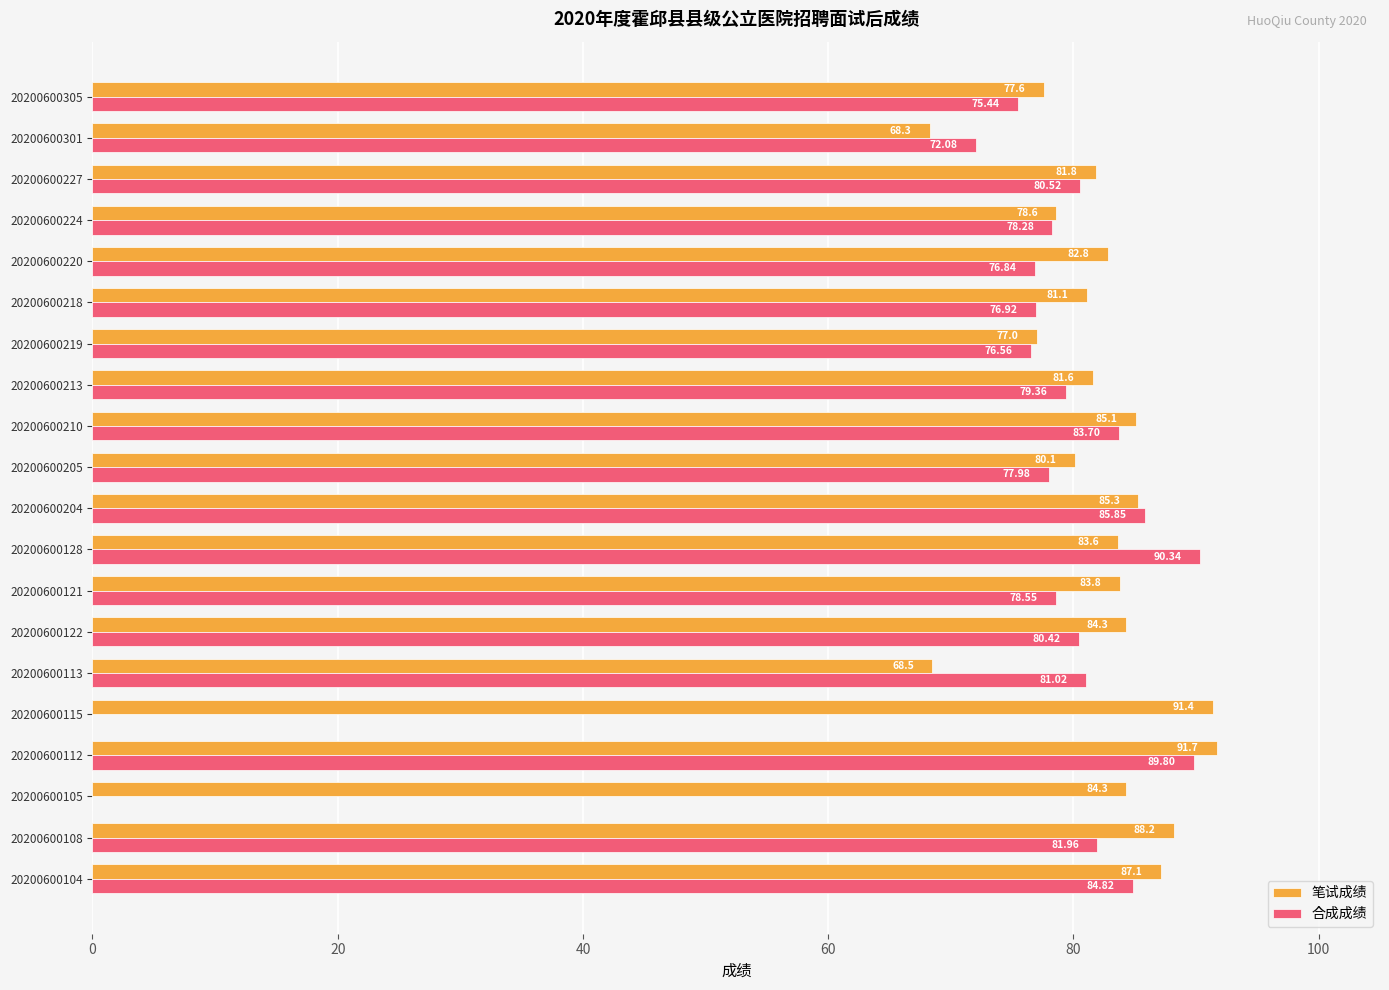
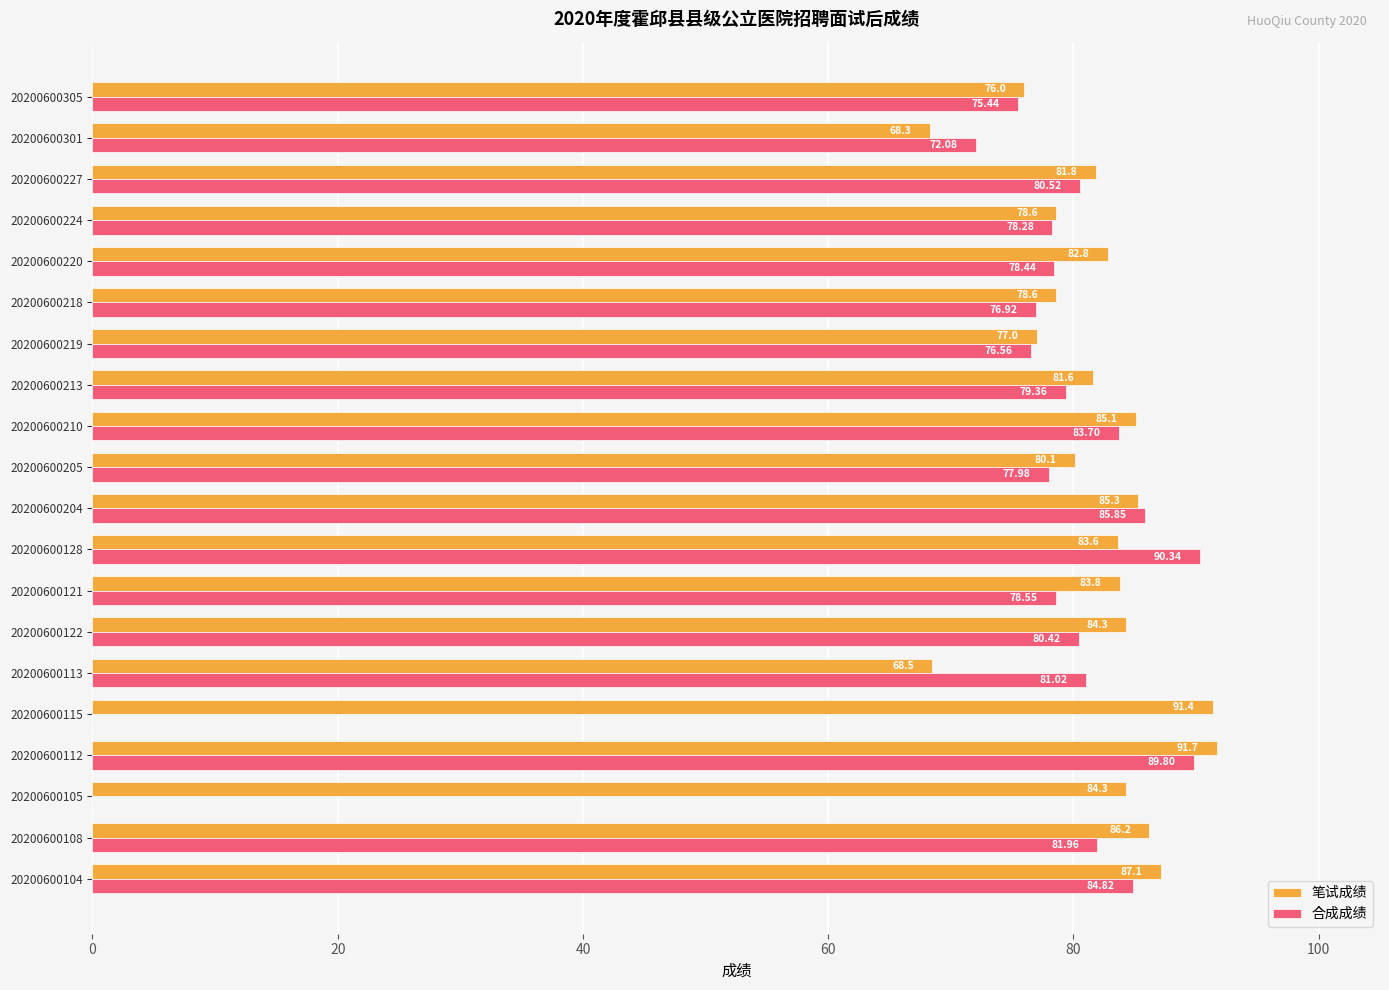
笔试成绩, 20200600305: 77.6 -> 76.0
合成成绩, 20200600220: 76.84 -> 78.44
笔试成绩, 20200600218: 81.1 -> 78.6
笔试成绩, 20200600108: 88.2 -> 86.2
